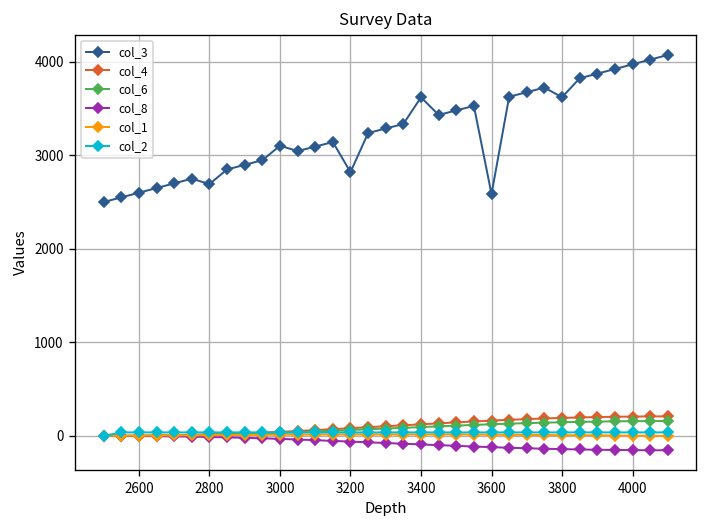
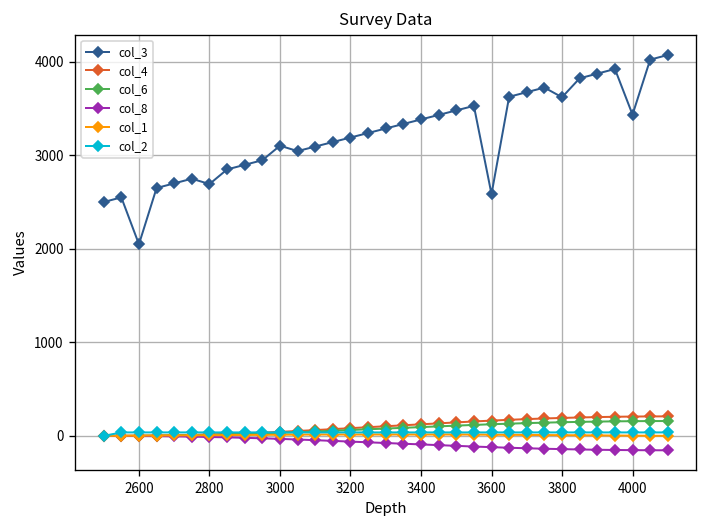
col_3, 2600: 2600 -> 2000
col_3, 3200: 2800 -> 3200
col_3, 3400: 3600 -> 3400
col_3, 4000: 4000 -> 3400
